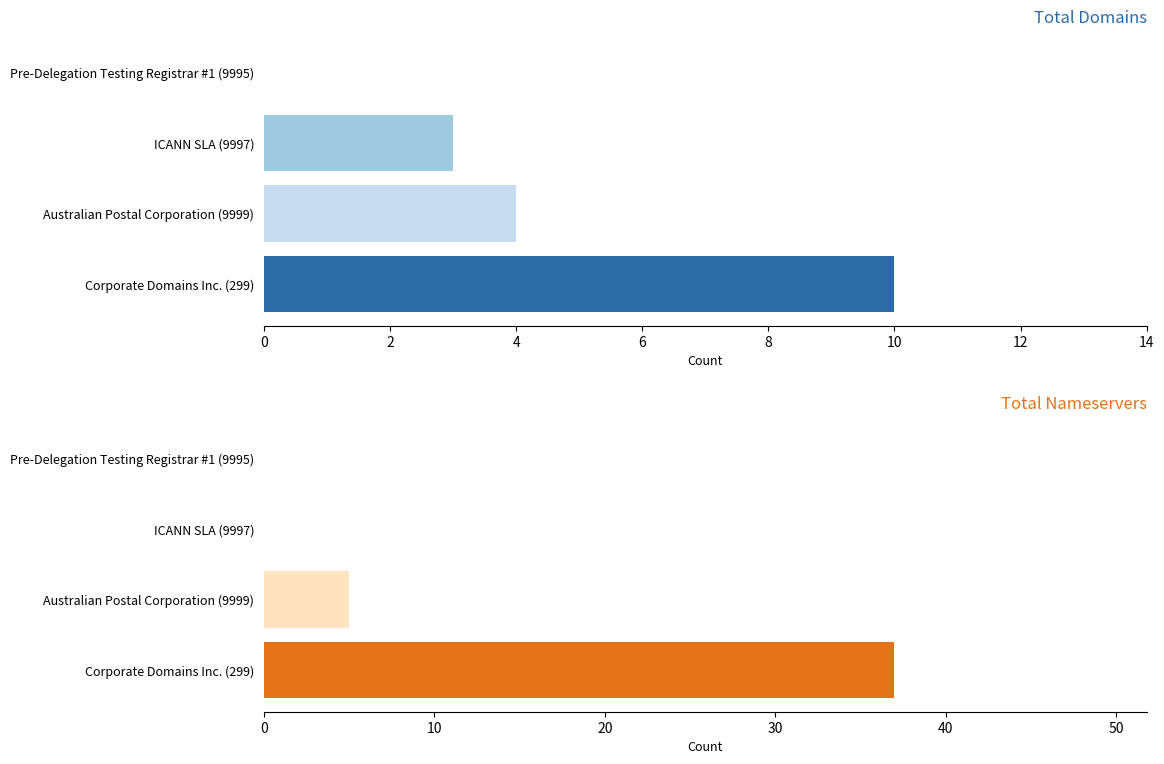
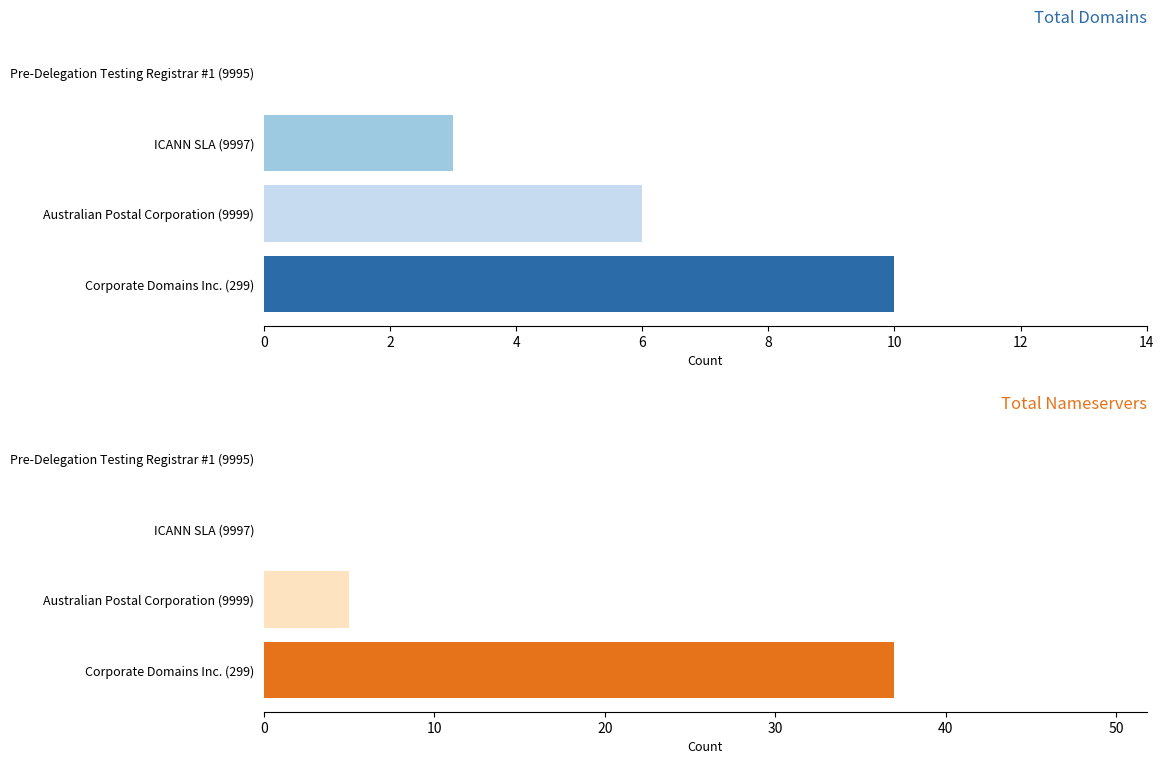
Total Domains, Australian Postal Corporation (9999): 4 -> 6
